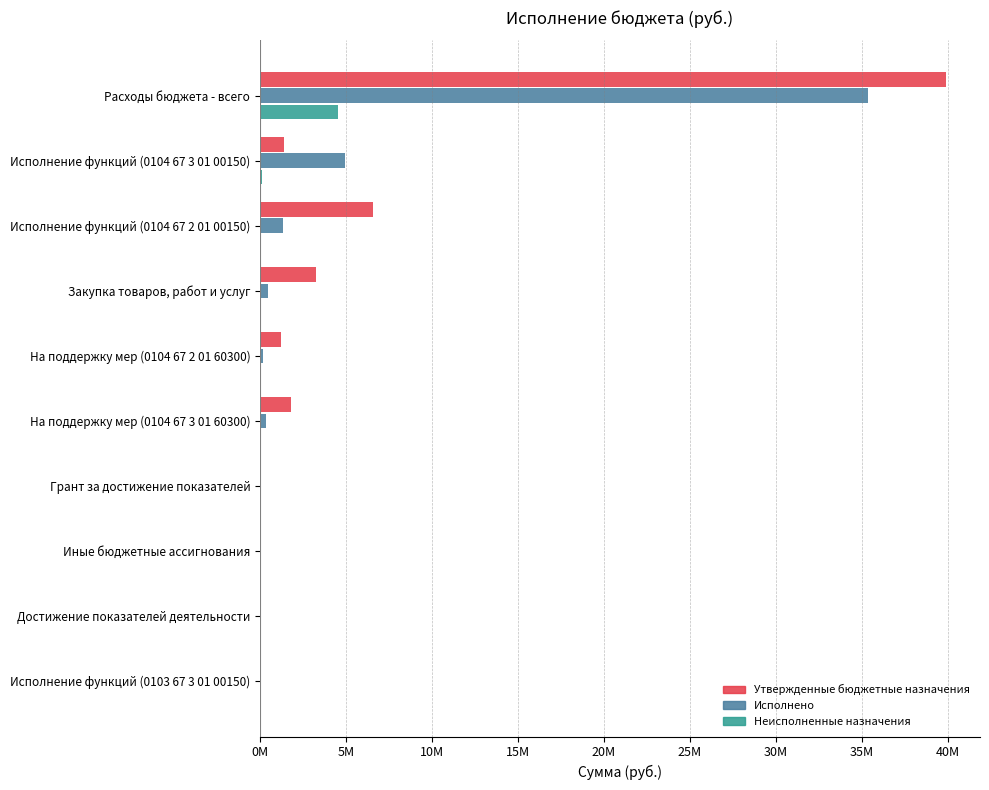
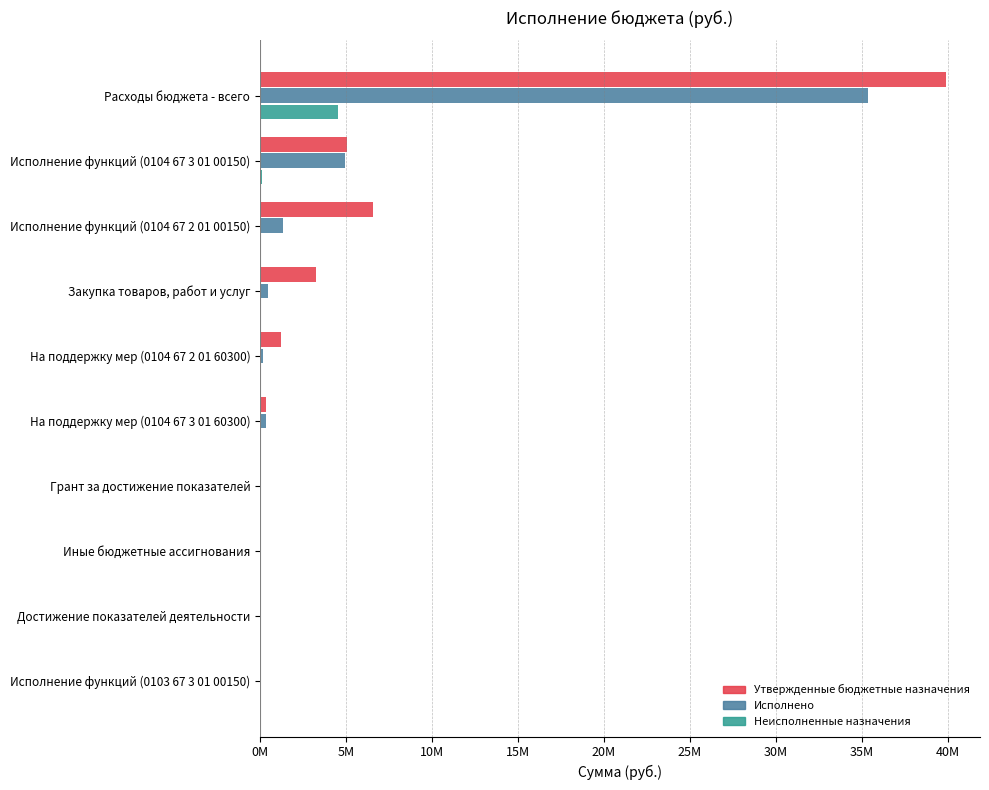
Утвержденные бюджетные назначения, Исполнение функций (0104 67 3 01 00150): 1400000 -> 5100000
Утвержденные бюджетные назначения, На поддержку мер (0104 67 3 01 60300): 1800000 -> 400000
